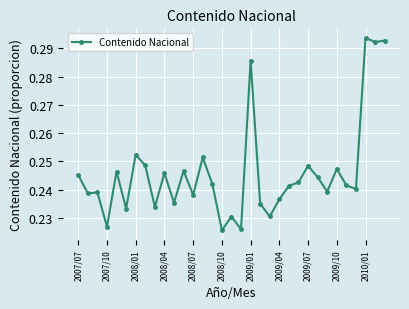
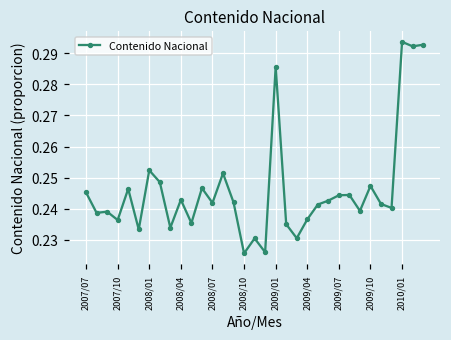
2007/10: 0.227 -> 0.236
2008/04: 0.246 -> 0.243
2008/07: 0.238 -> 0.242
2009/07: 0.248 -> 0.244
